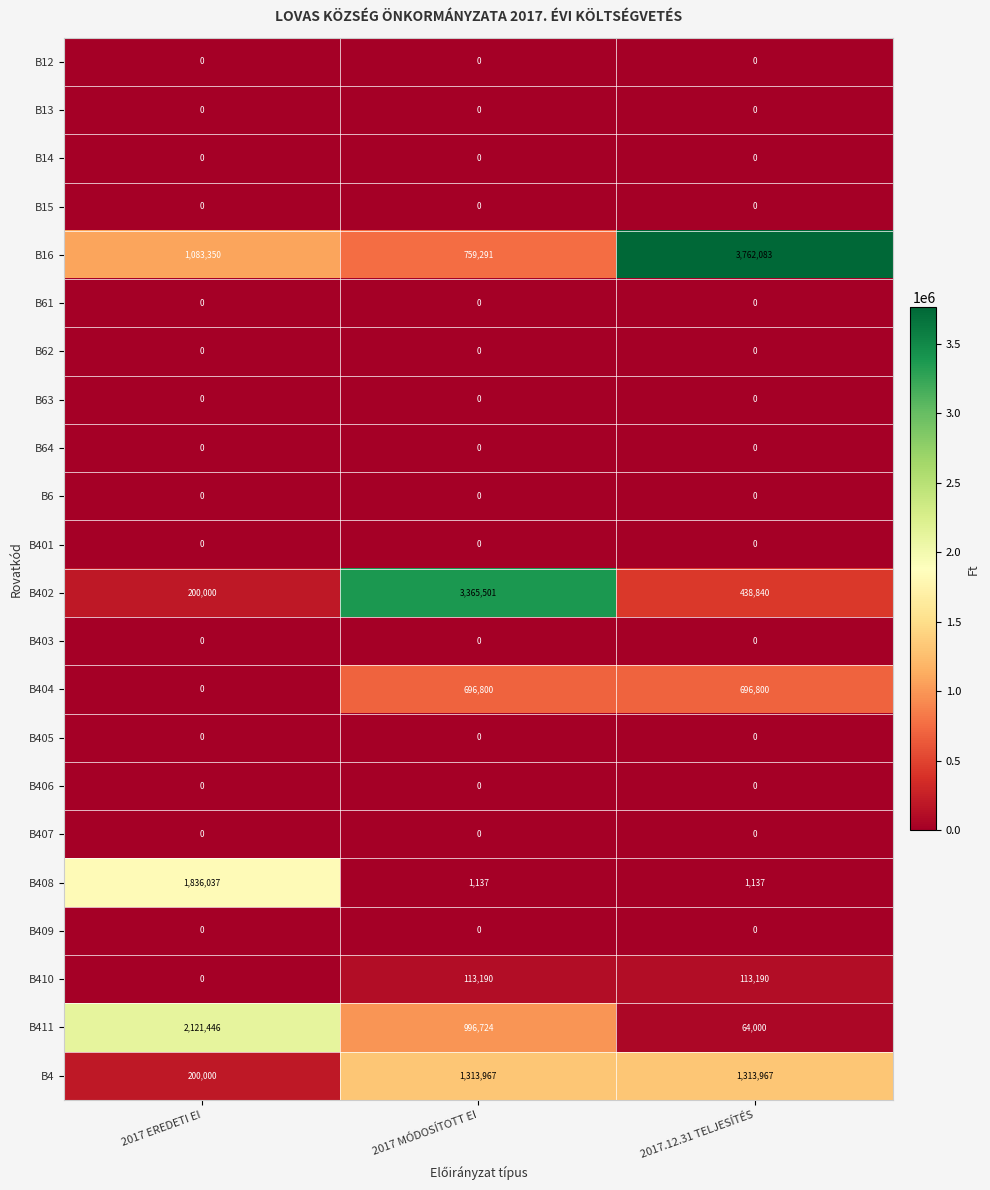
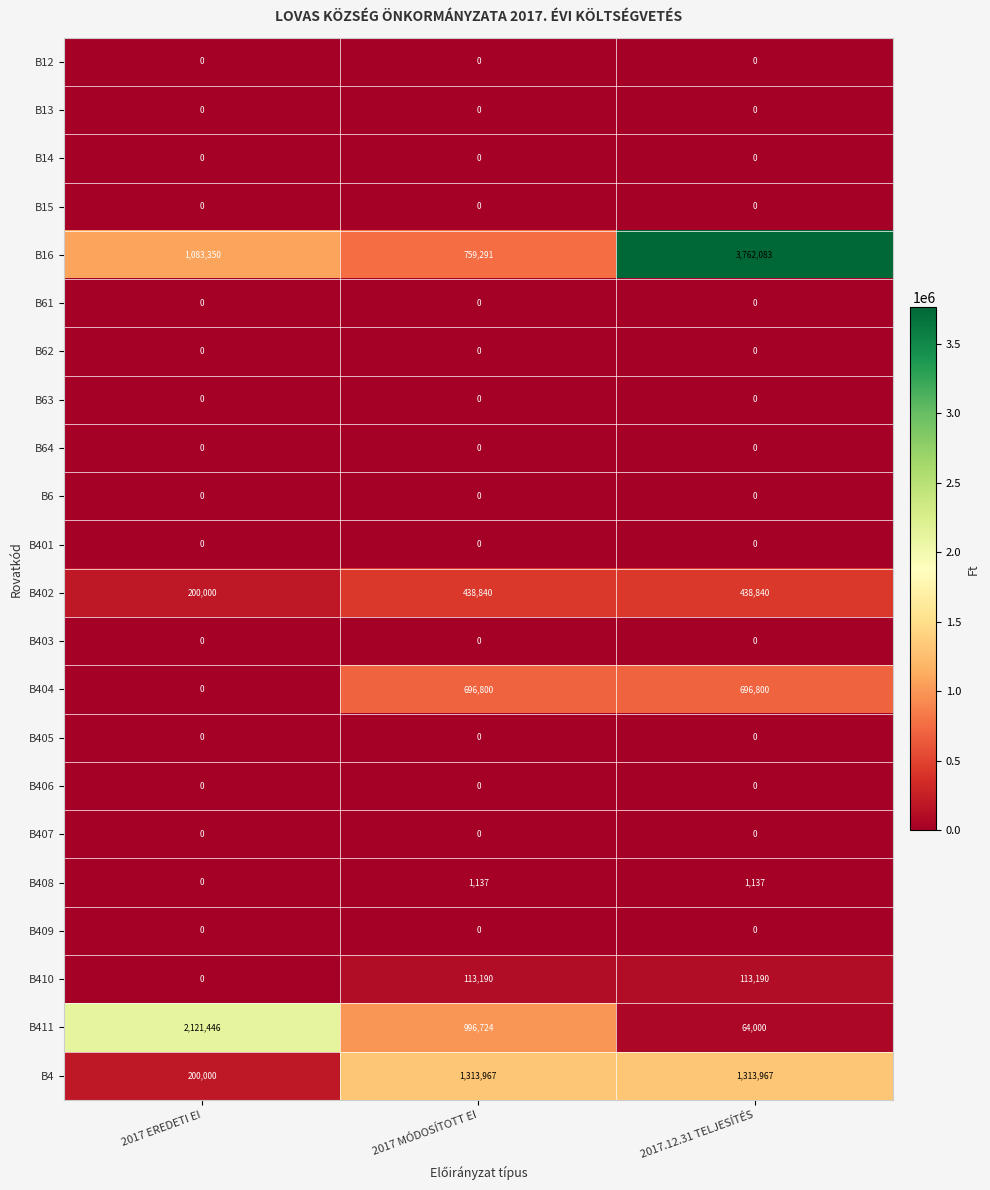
B402, 2017 MÓDOSÍTOTT EI: 3,365,501 -> 438,840
B408, 2017 EREDETI EI: 1,836,037 -> 0
